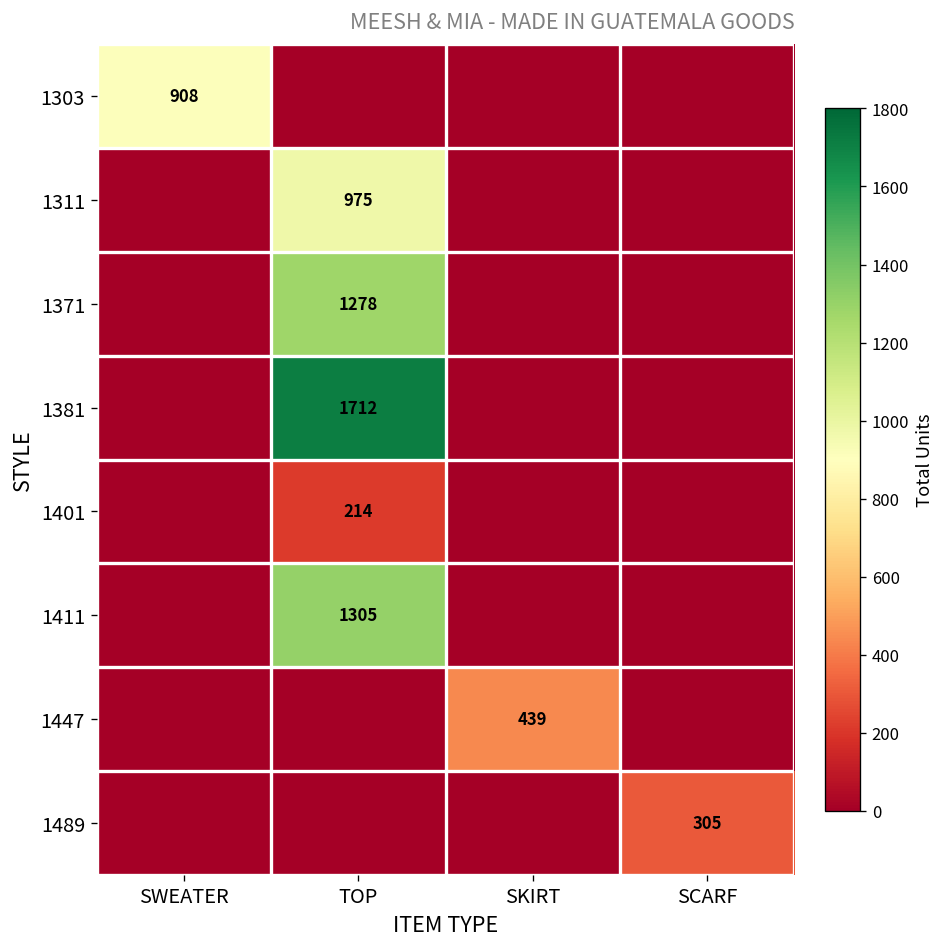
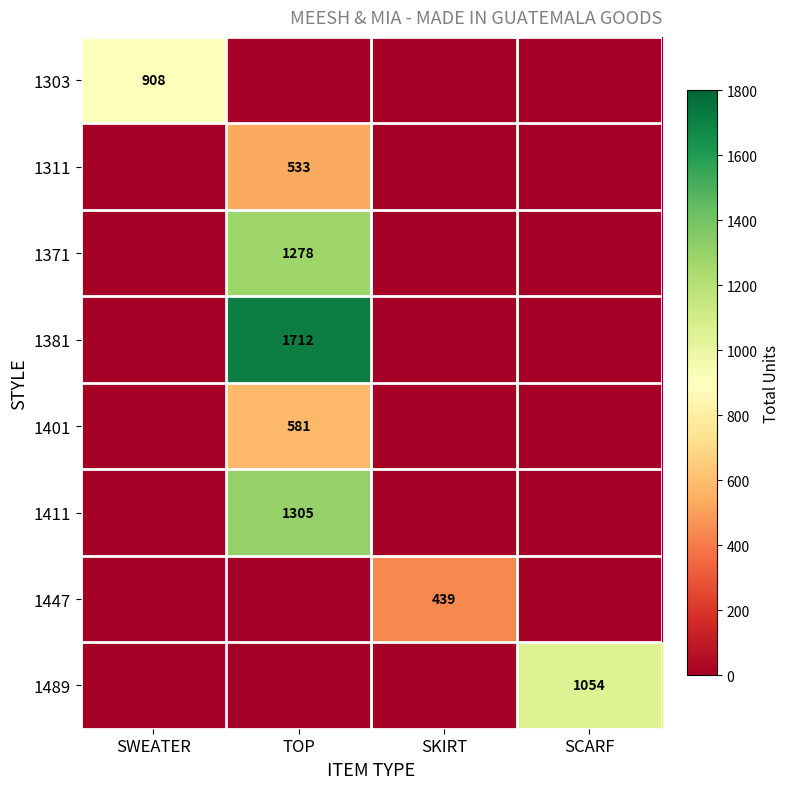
1311, TOP: 975 -> 533
1401, TOP: 214 -> 581
1489, SCARF: 305 -> 1054
